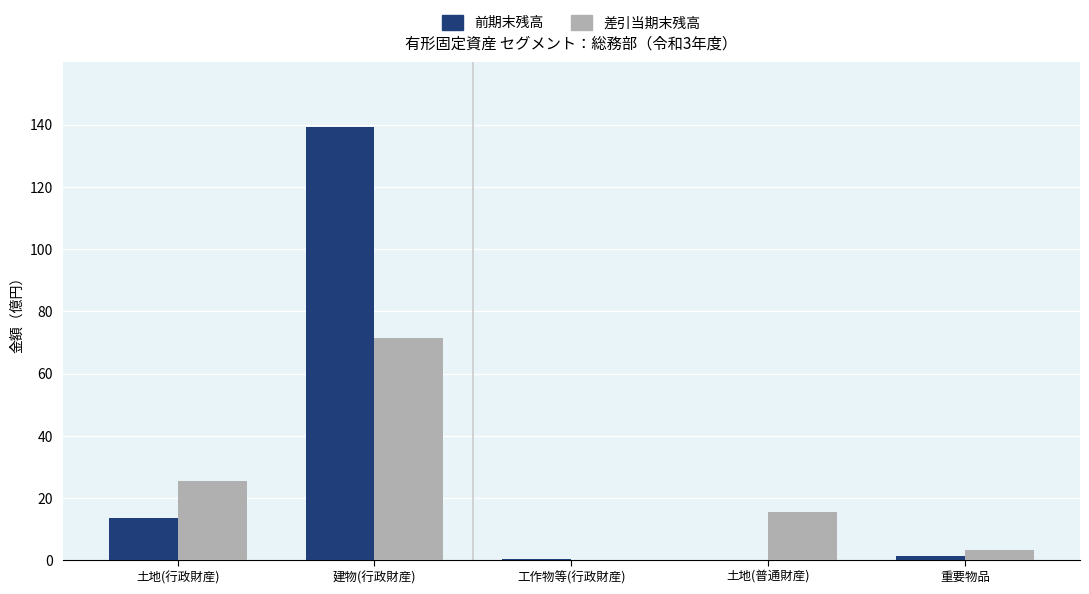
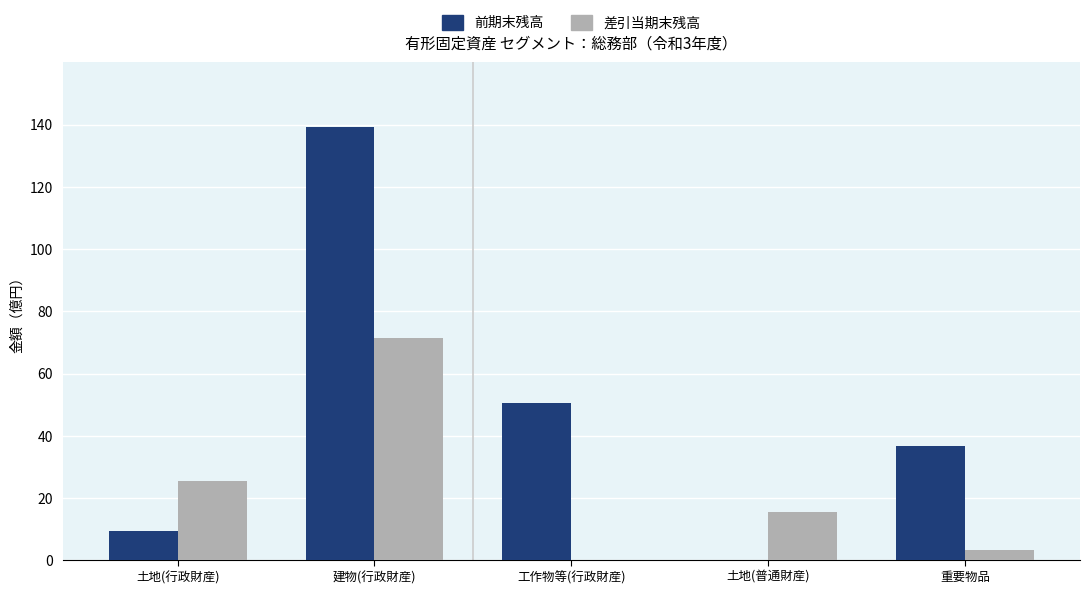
前期末残高, 土地(行政財産): 14 -> 9
前期末残高, 工作物等(行政財産): 0 -> 51
前期末残高, 重要物品: 1 -> 37
